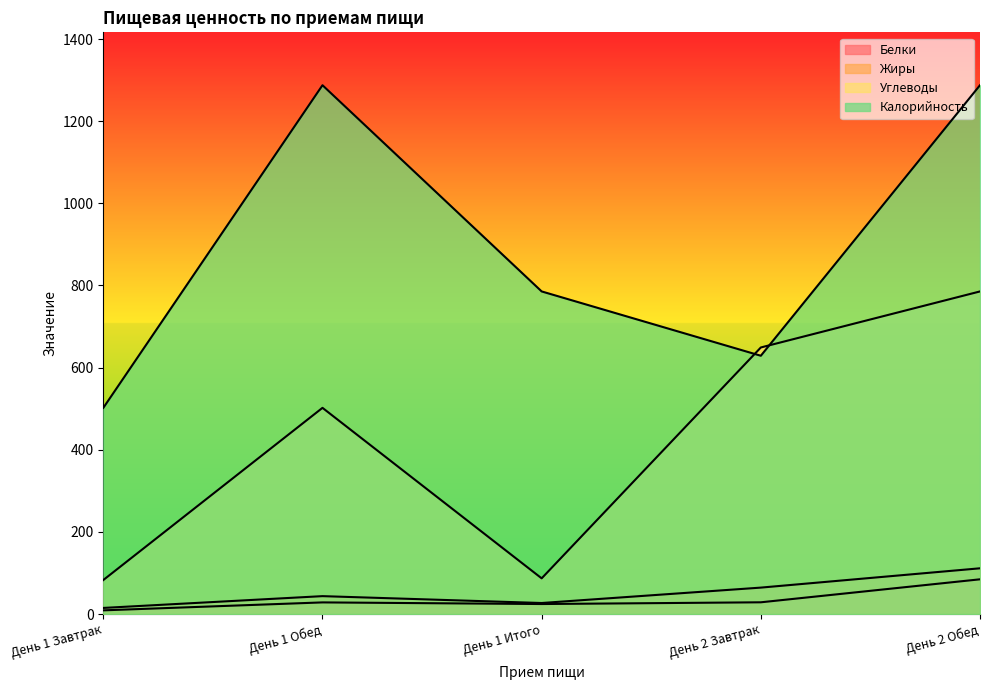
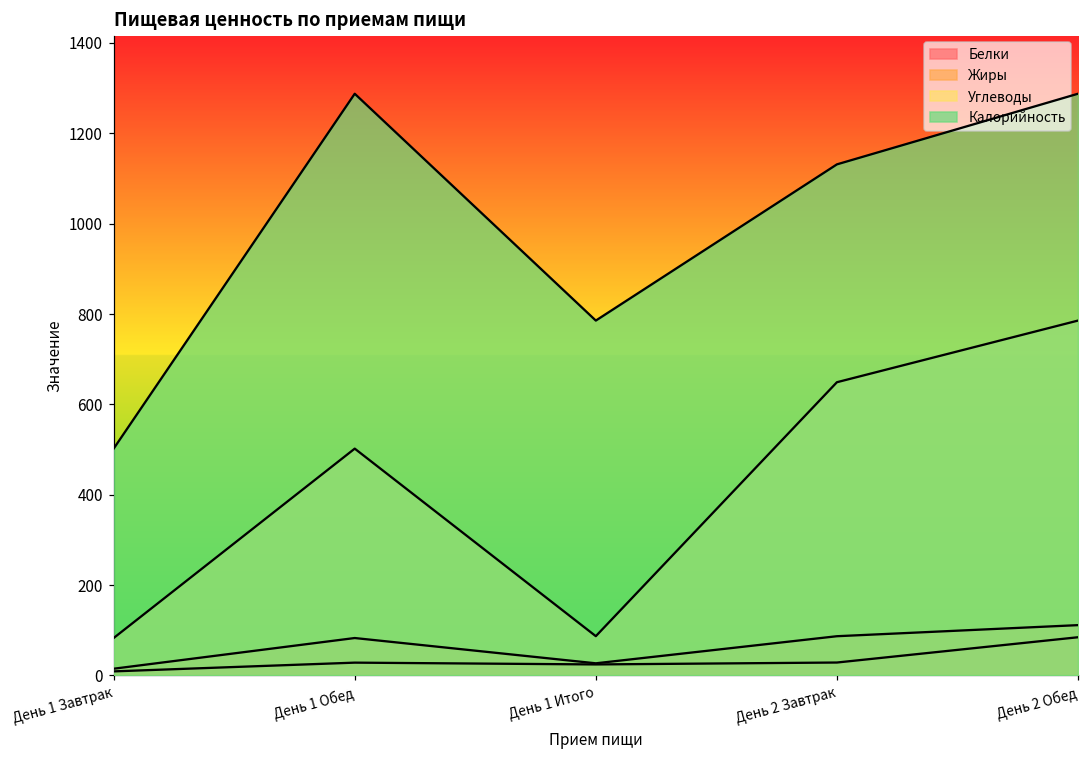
Жиры, День 1 Обед: 40 -> 80
Жиры, День 2 Завтрак: 60 -> 90
Калорийность, День 2 Завтрак: 630 -> 1130
